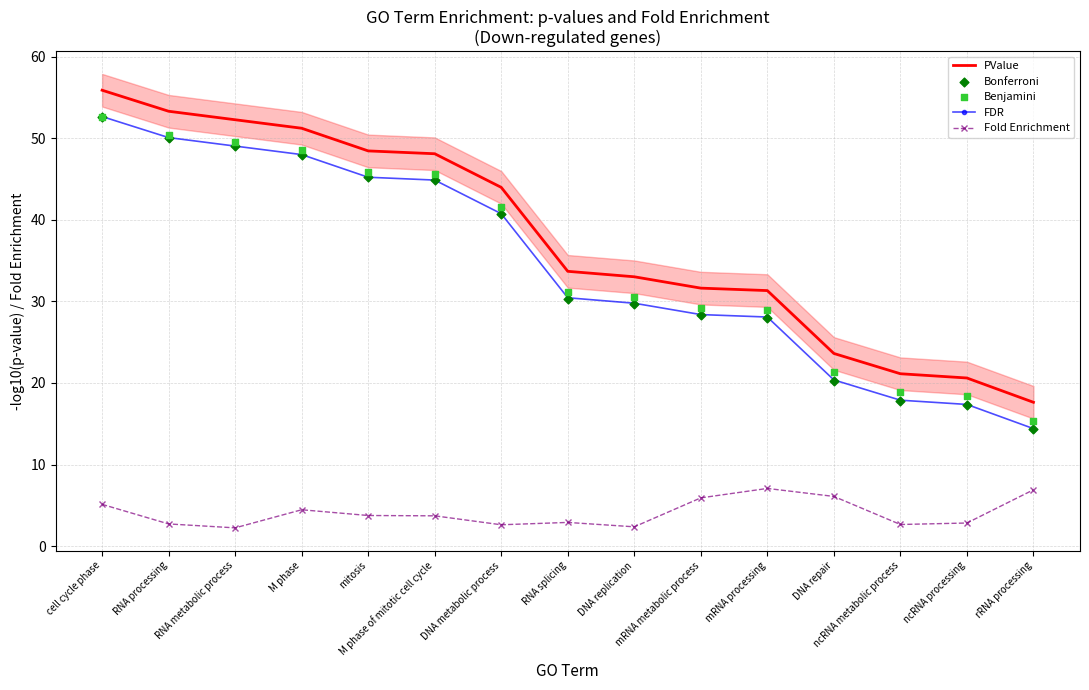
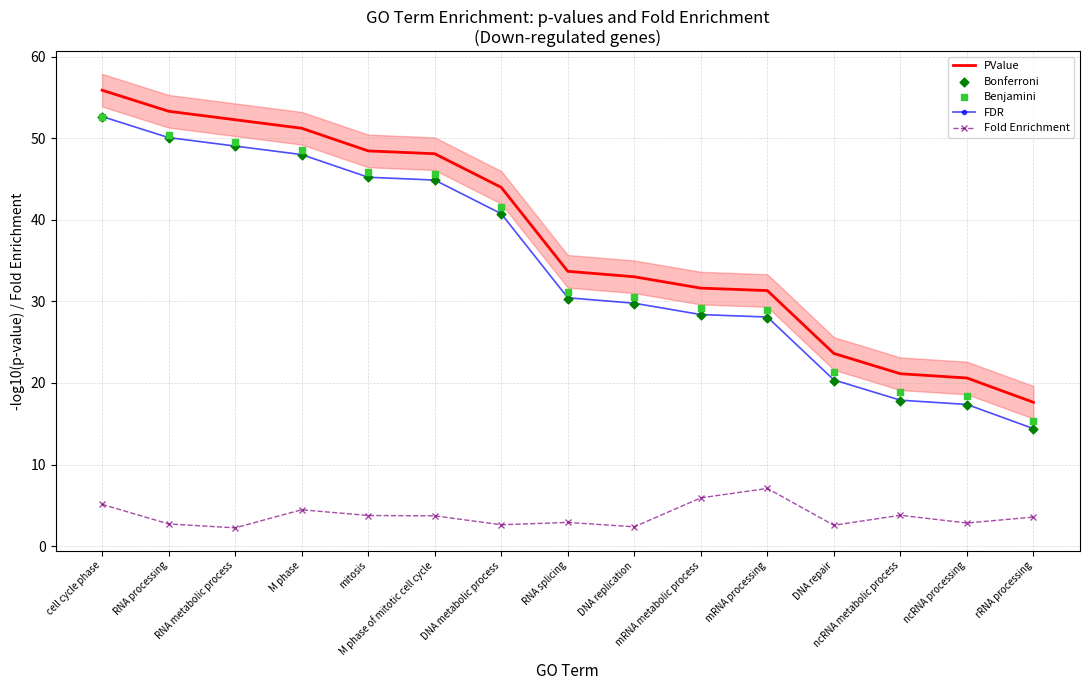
Fold Enrichment, DNA repair: 6 -> 3
Fold Enrichment, ncRNA metabolic process: 3 -> 4
Fold Enrichment, rRNA processing: 7 -> 4
